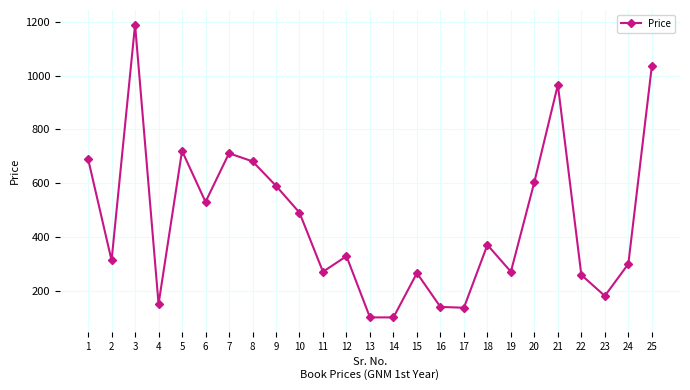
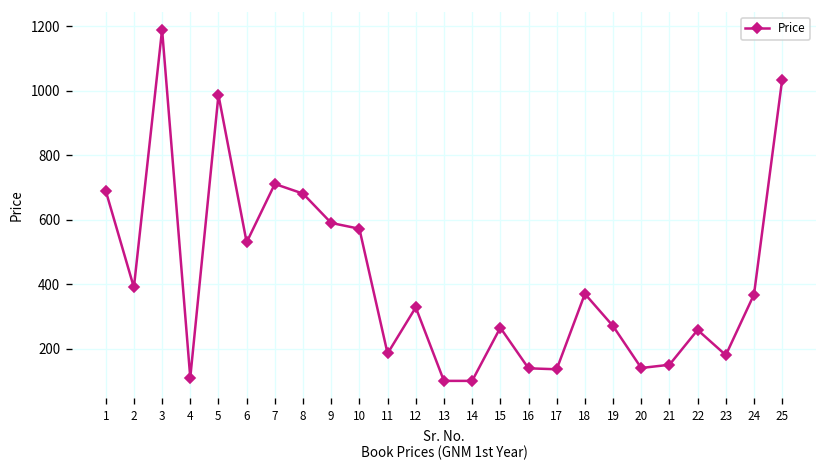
2: 310 -> 390
4: 150 -> 110
5: 720 -> 990
10: 490 -> 570
11: 270 -> 190
20: 600 -> 140
21: 970 -> 150
24: 300 -> 370
